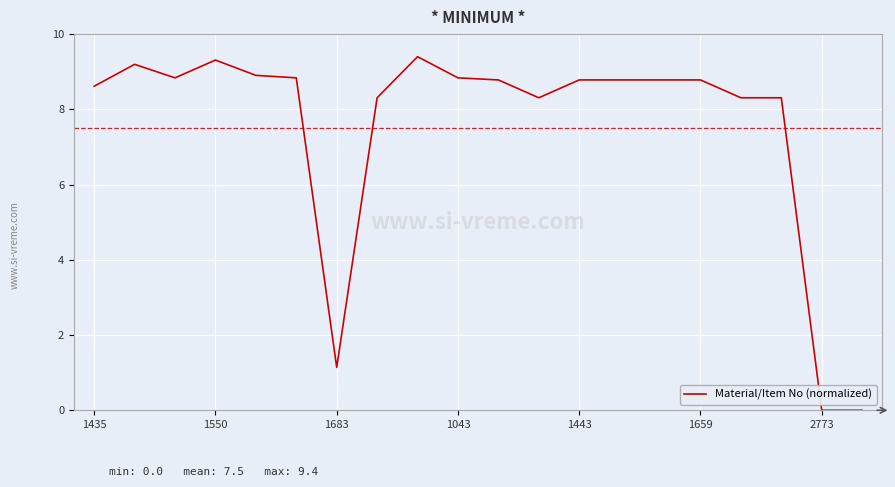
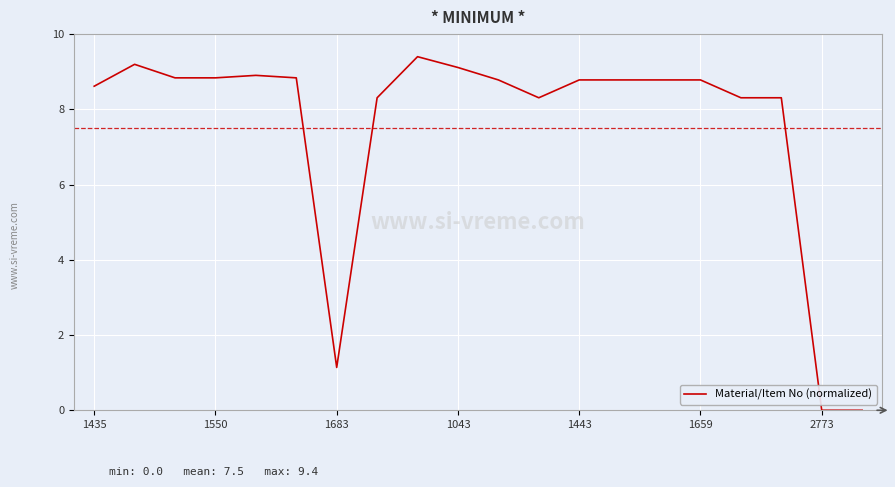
1550: 9.3 -> 8.8
1043: 8.8 -> 9.1
